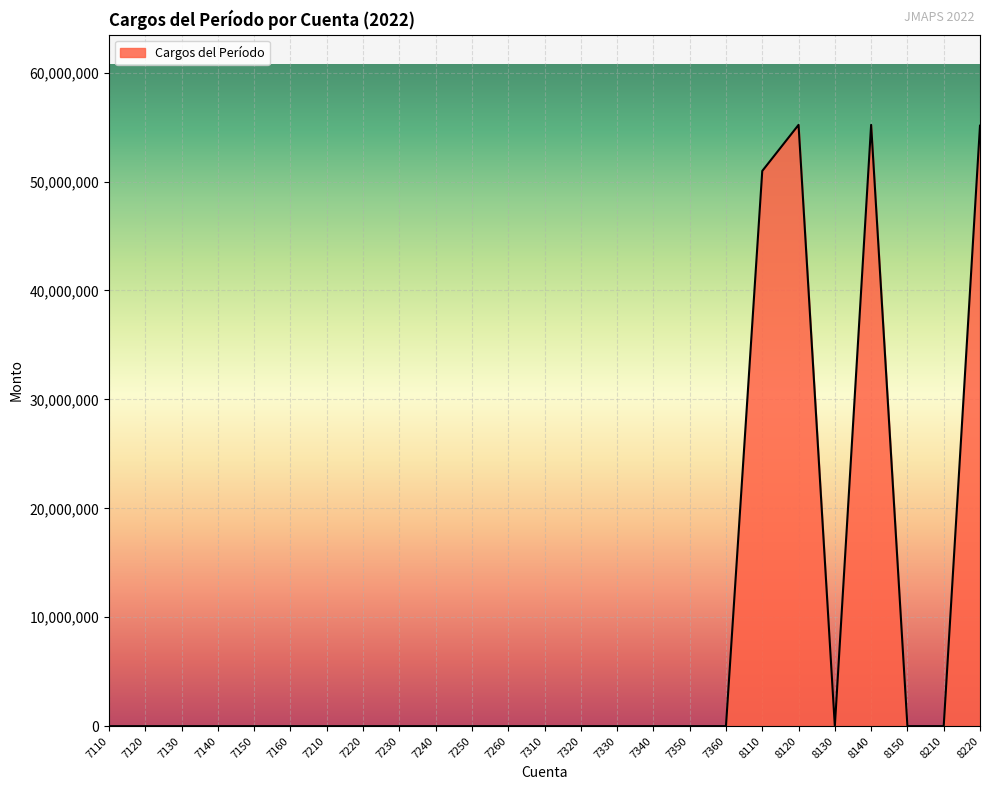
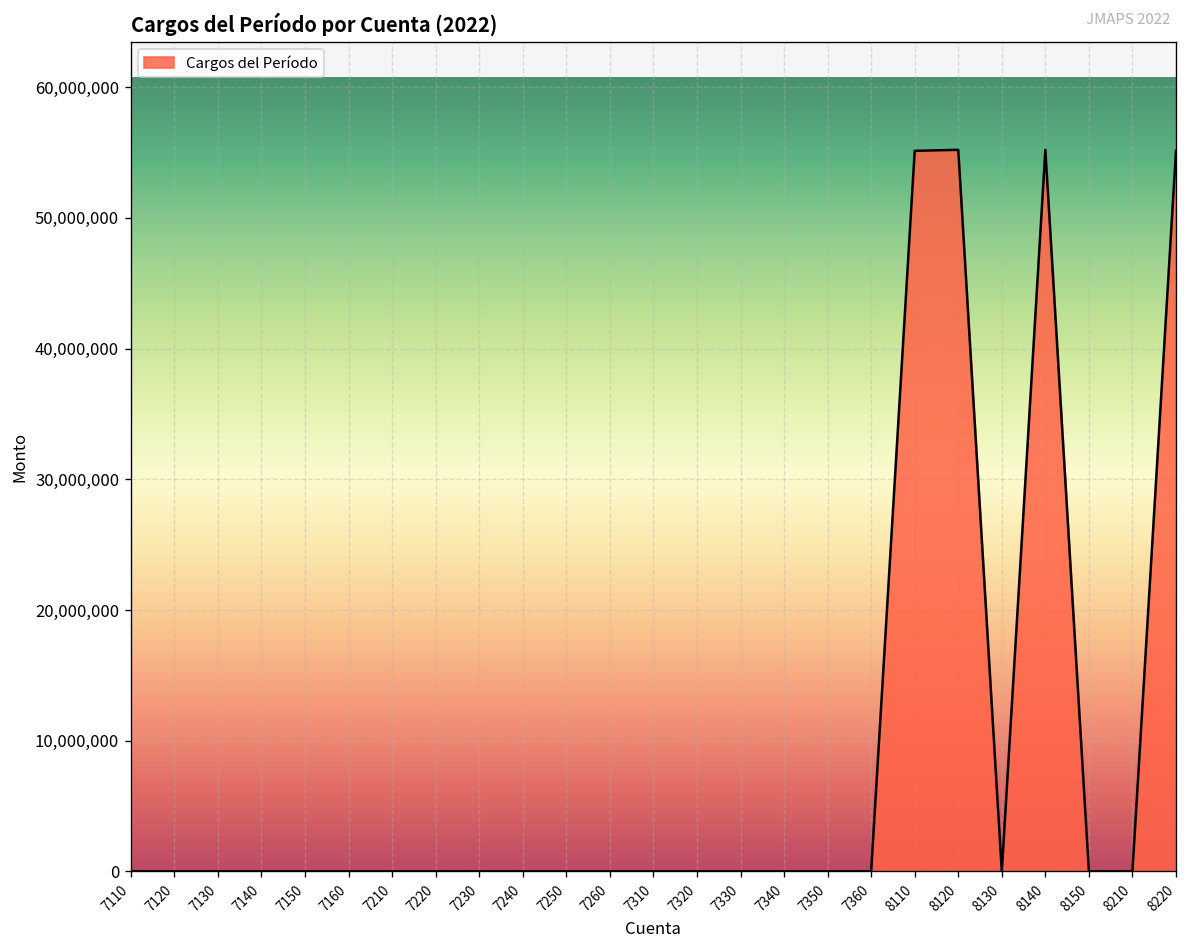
8110: 51,000,000 -> 55,100,000
